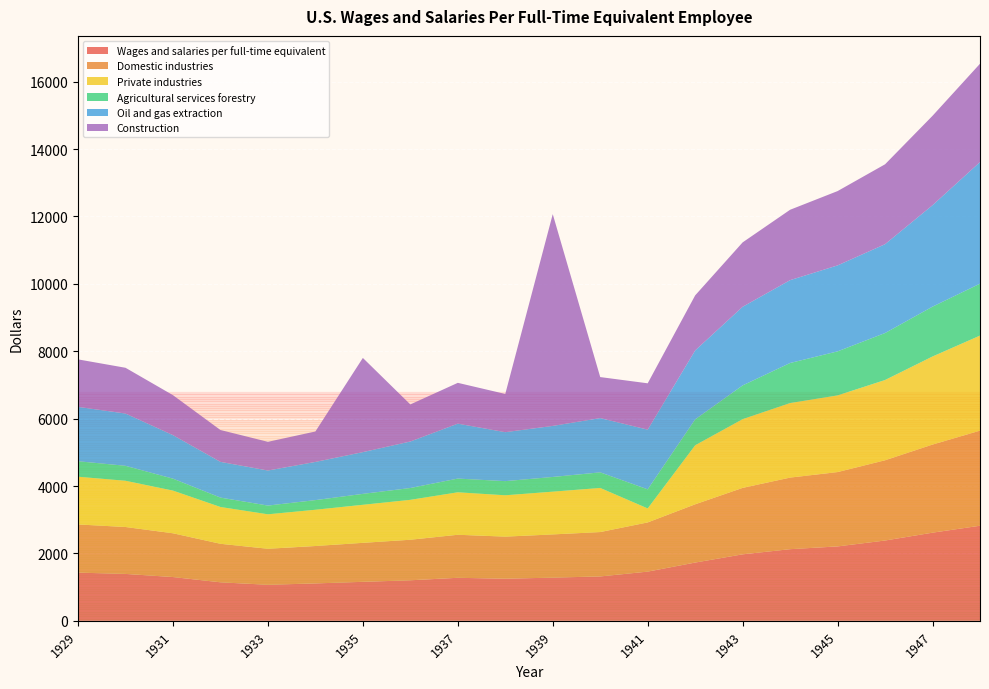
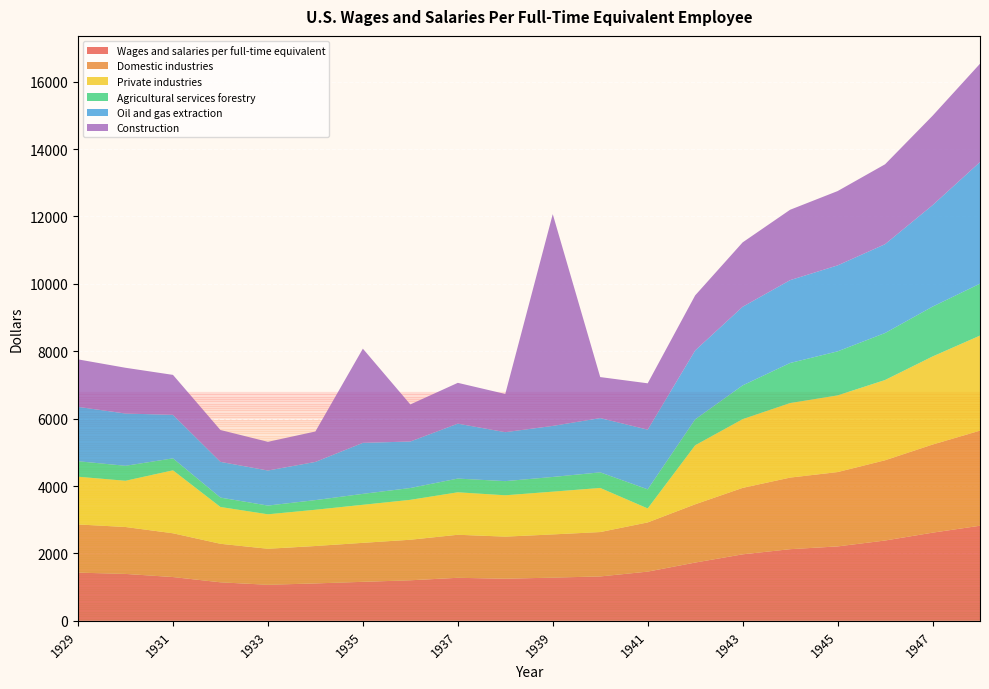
Private industries, 1931: 1300 -> 1900
Oil and gas extraction, 1935: 1200 -> 1500
